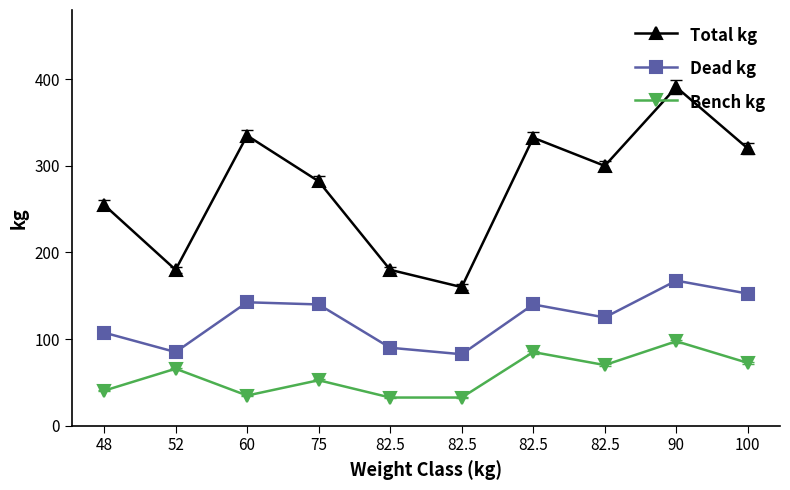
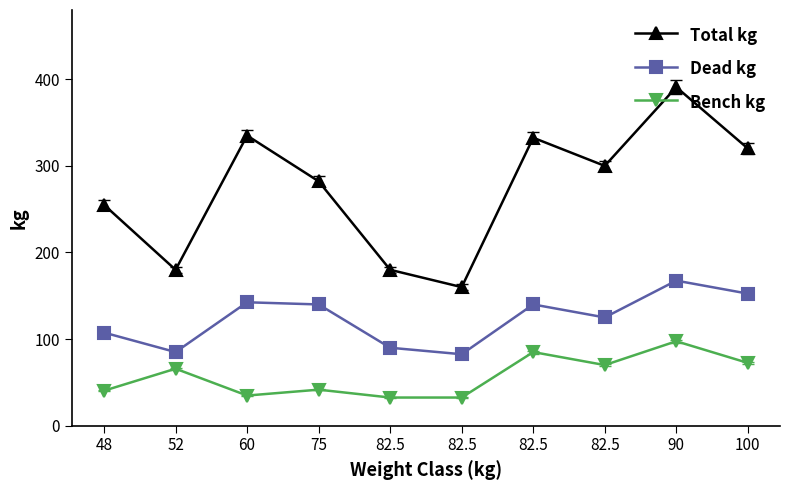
Bench kg, 75: 50 -> 40
